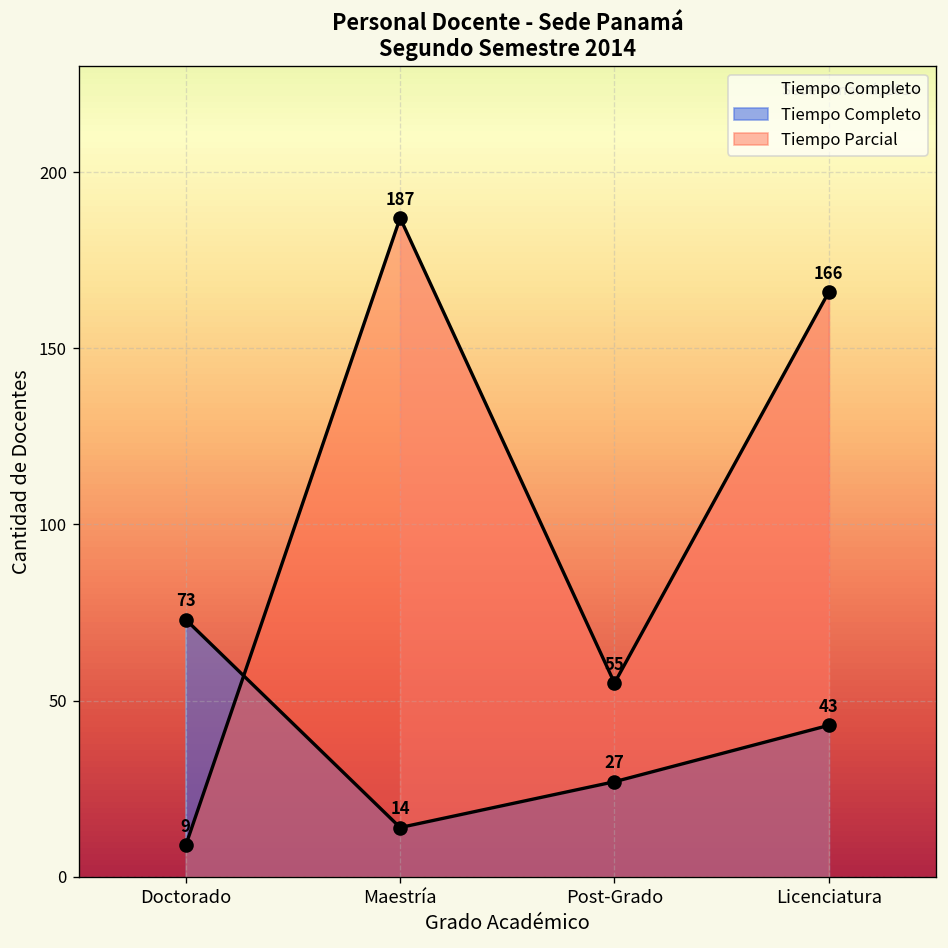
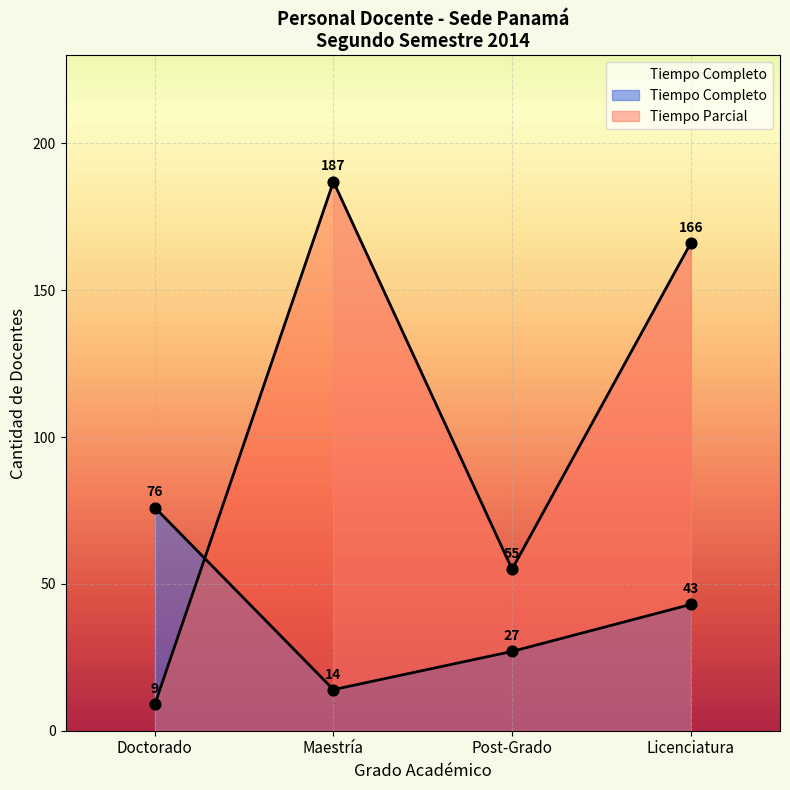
Tiempo Completo, Doctorado: 73 -> 76
